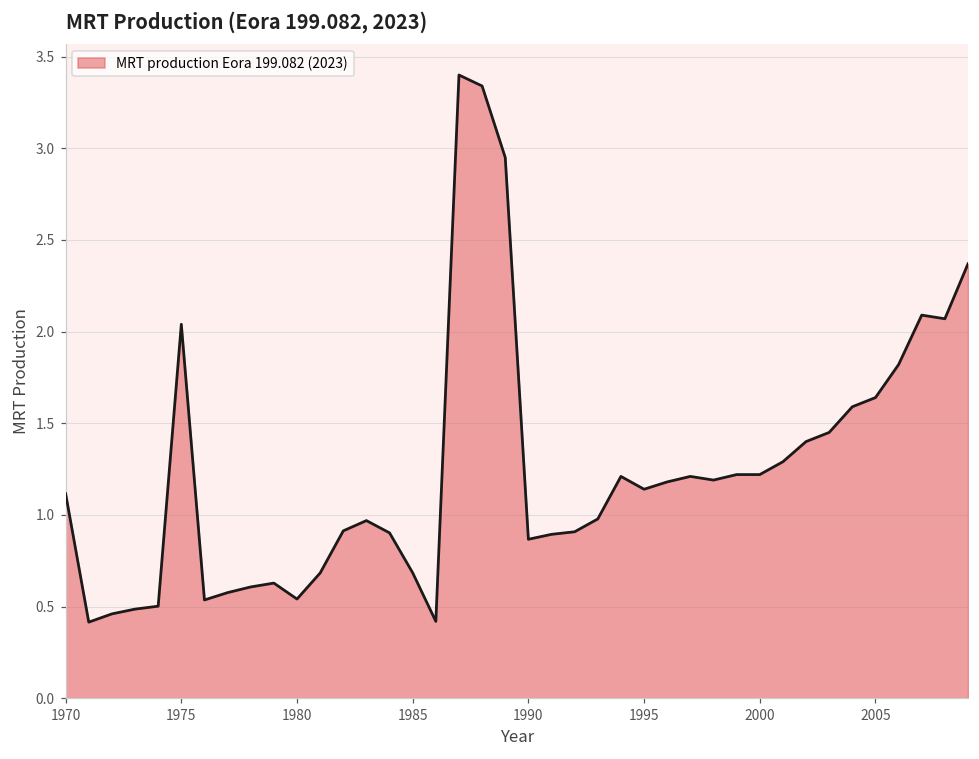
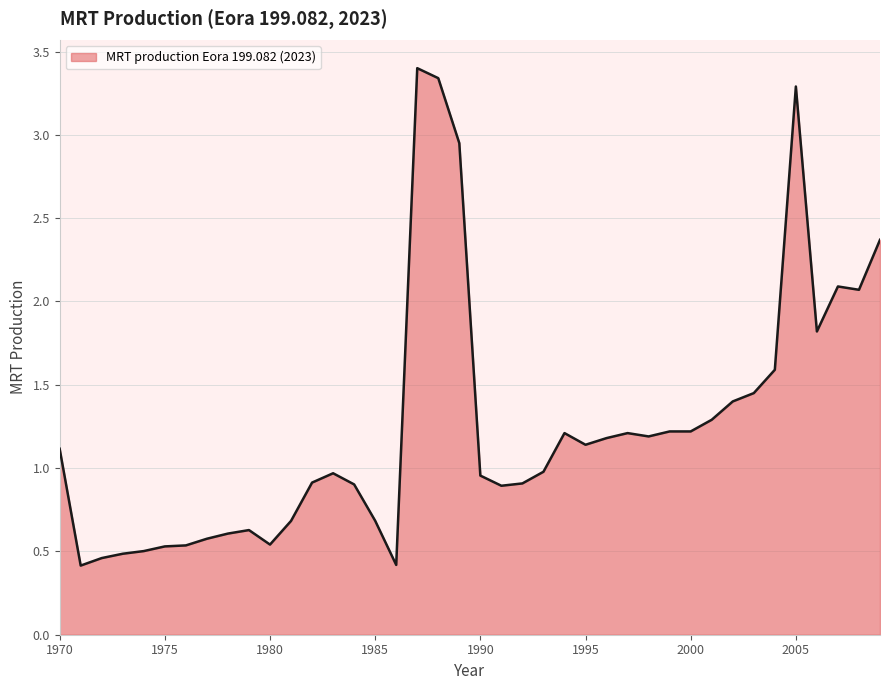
1975: 2.04 -> 0.53
1990: 0.87 -> 0.96
2005: 1.64 -> 3.29
